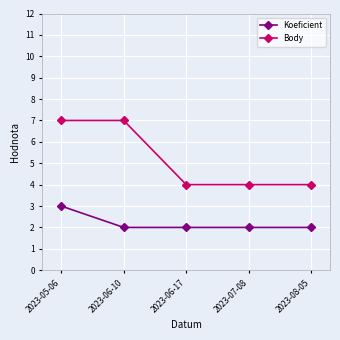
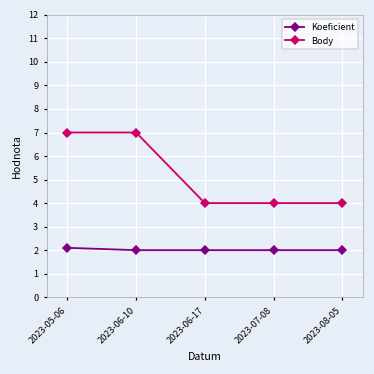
Koeficient, 2023-05-06: 3.0 -> 2.1
